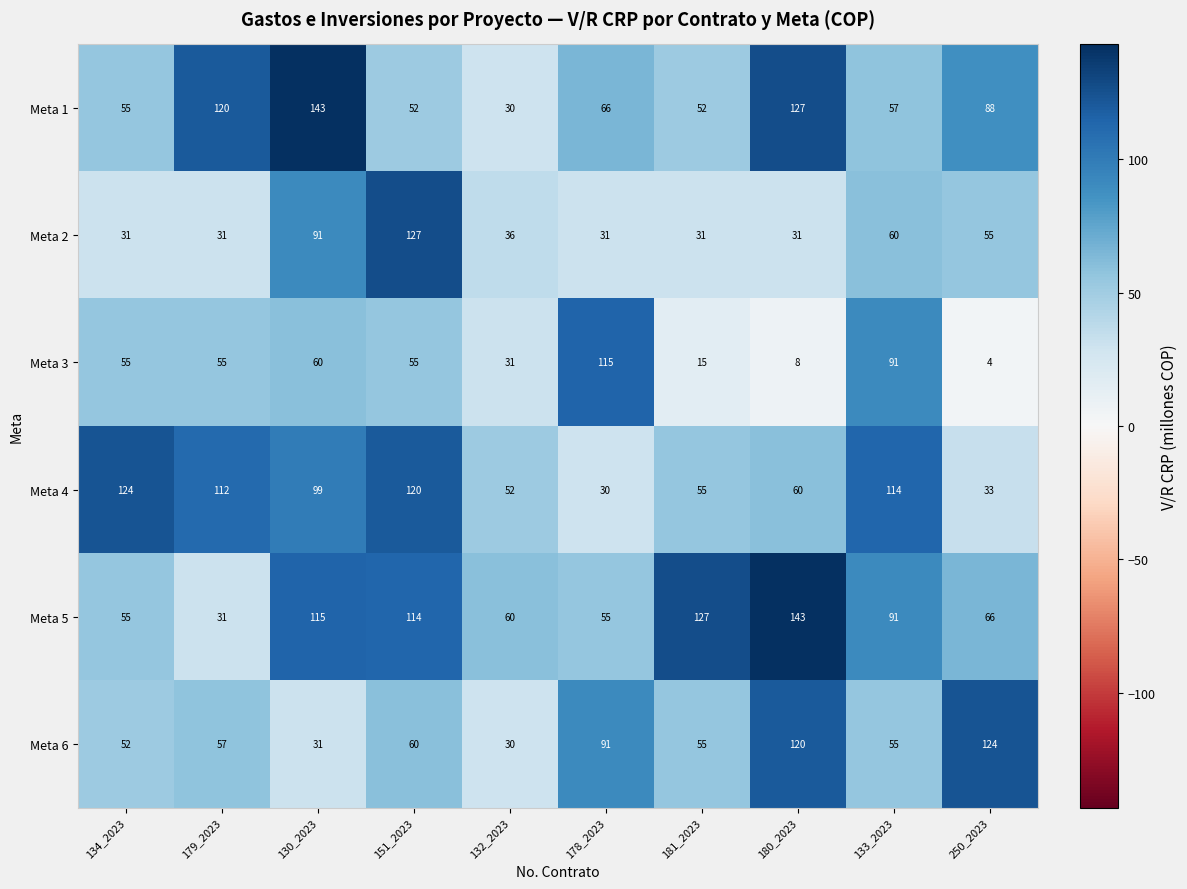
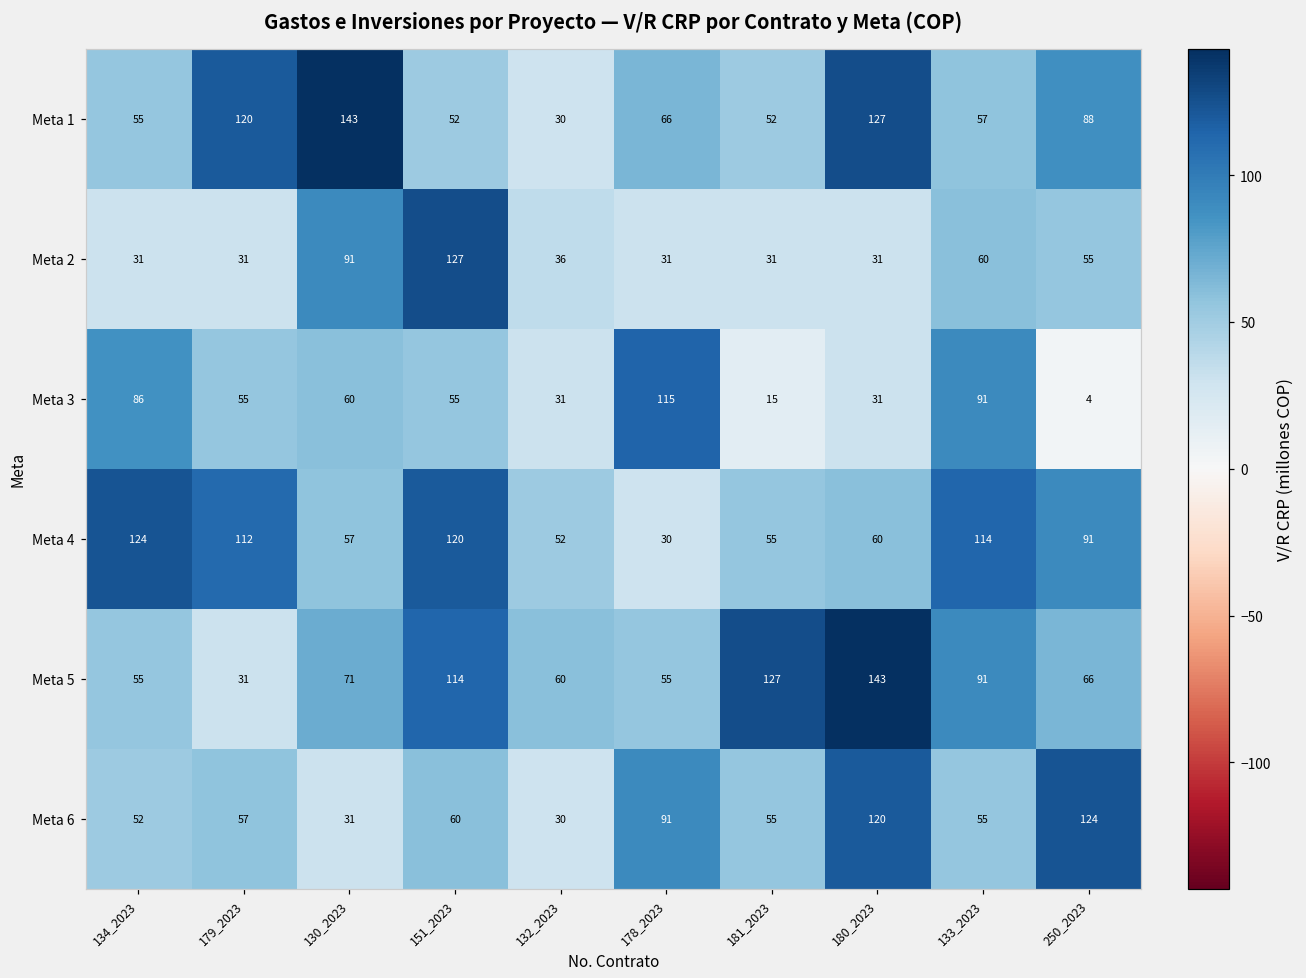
Meta 3, 134_2023: 55 -> 86
Meta 3, 180_2023: 8 -> 31
Meta 4, 130_2023: 99 -> 57
Meta 4, 250_2023: 33 -> 91
Meta 5, 130_2023: 115 -> 71
